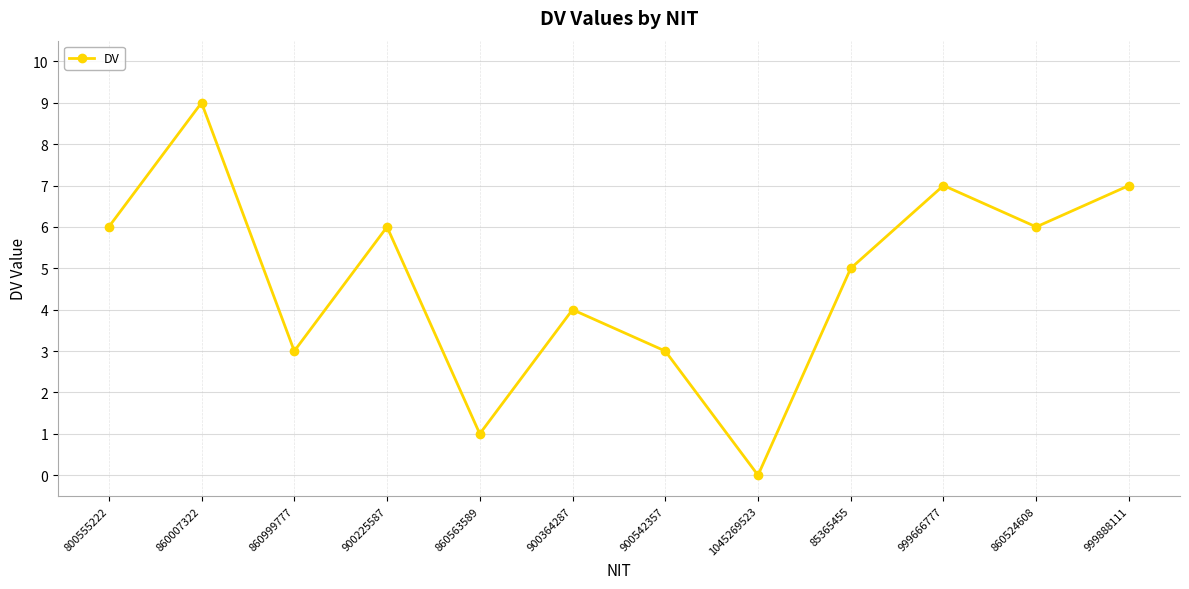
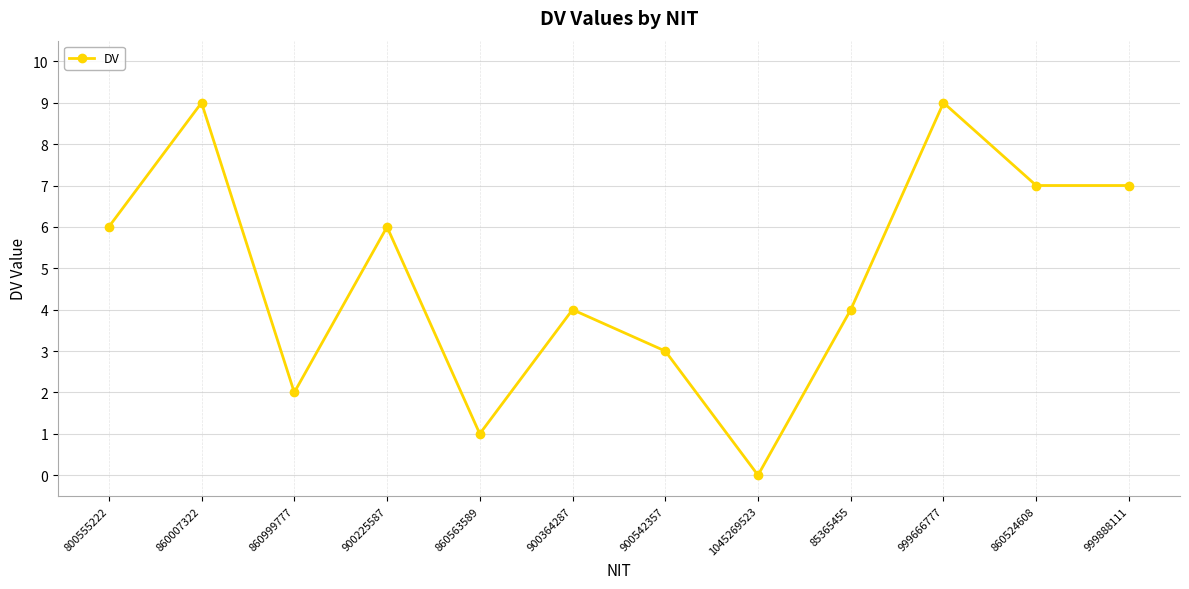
860999777: 3 -> 2
85365455: 5 -> 4
999666777: 7 -> 9
860524608: 6 -> 7
